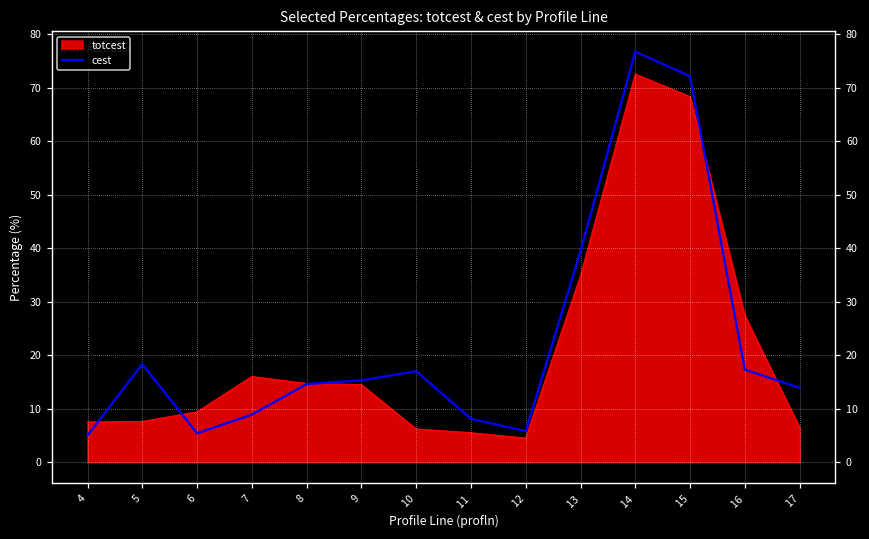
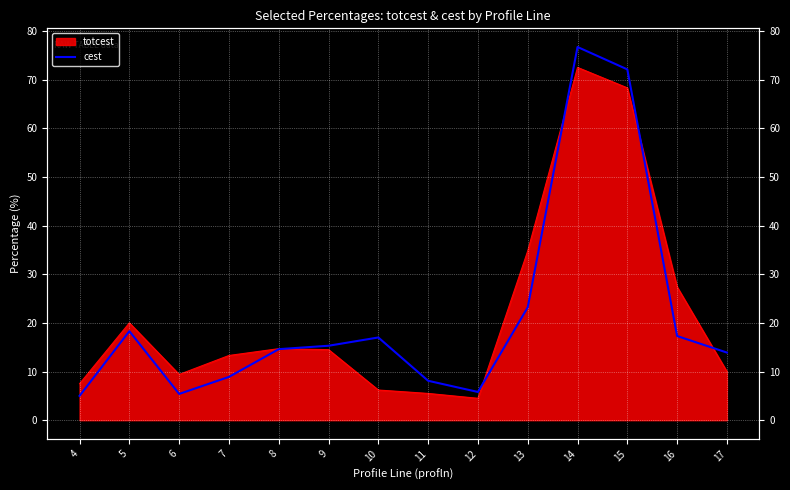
totcest, 5: 8 -> 20
totcest, 7: 16 -> 13
cest, 13: 39 -> 23
totcest, 17: 7 -> 10
